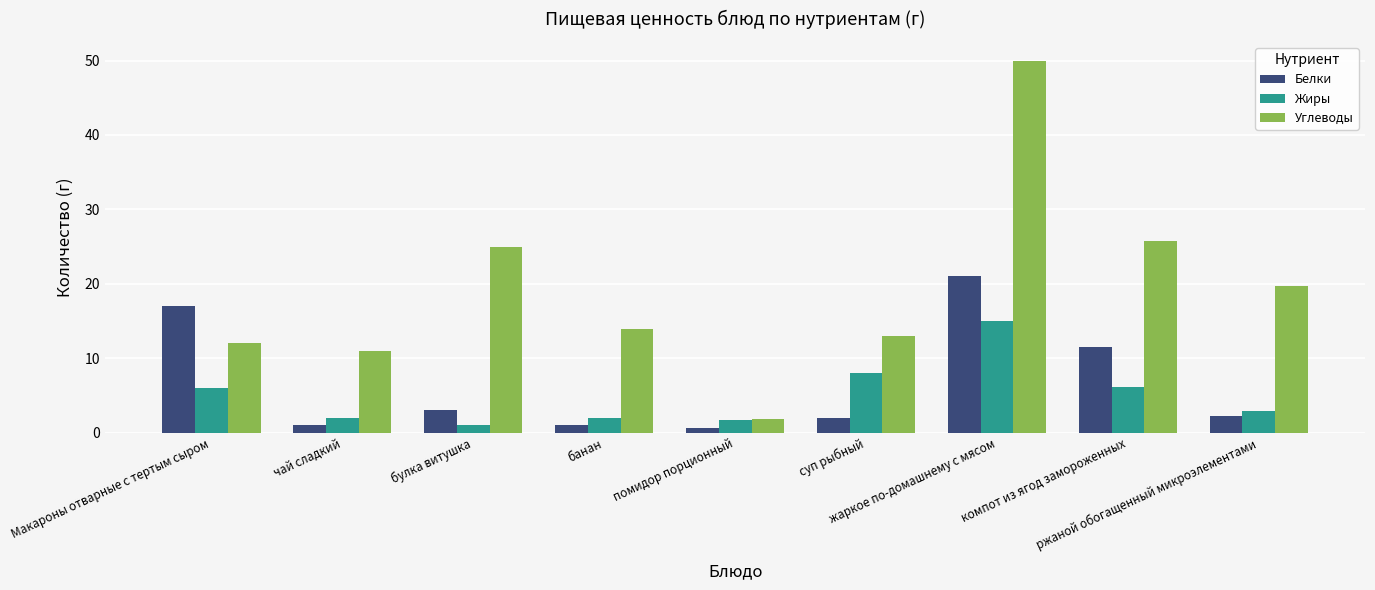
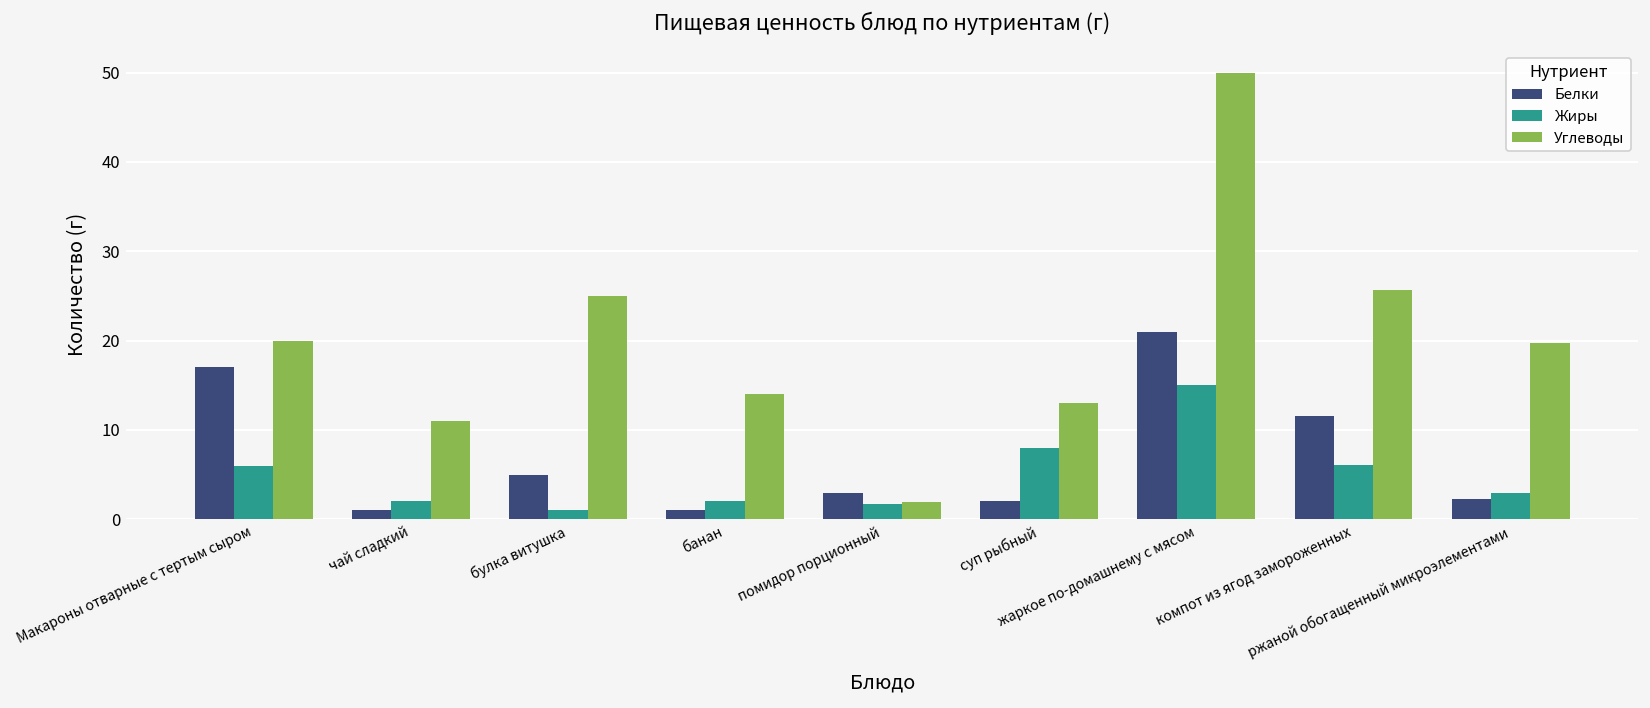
Углеводы, Макароны отварные с тертым сыром: 12 -> 20
Белки, булка витушка: 3 -> 5
Белки, помидор порционный: 1 -> 3
